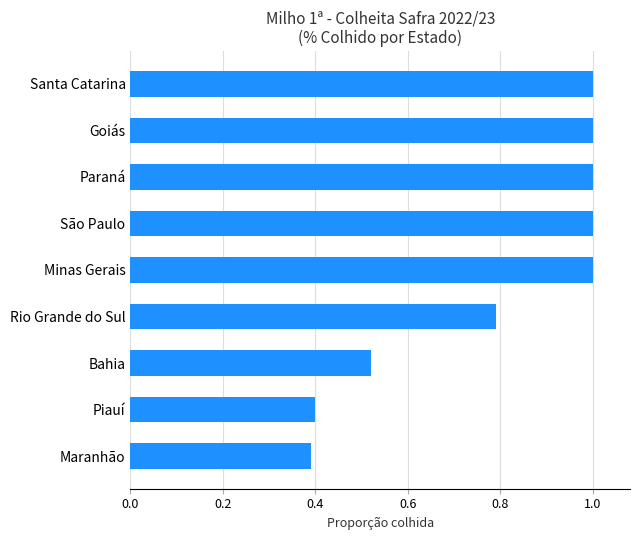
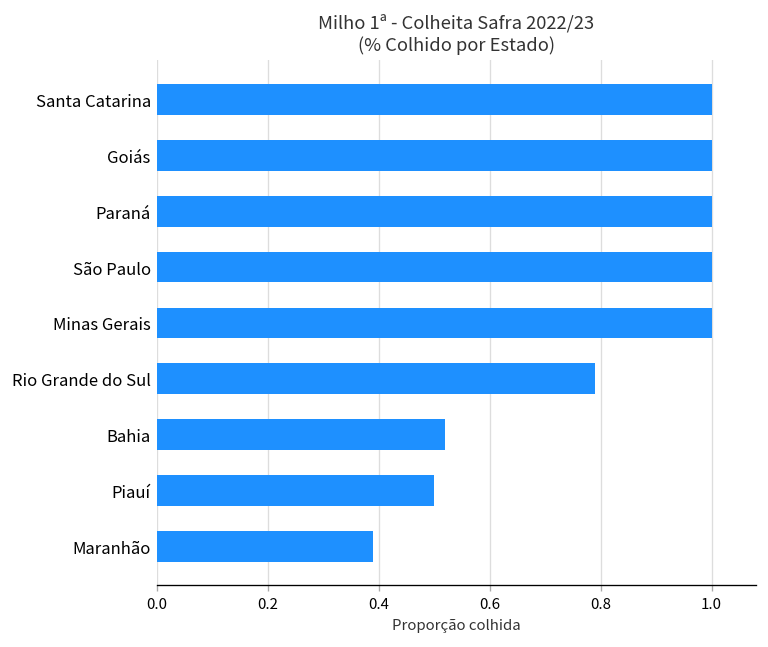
Piauí: 0.4 -> 0.5
